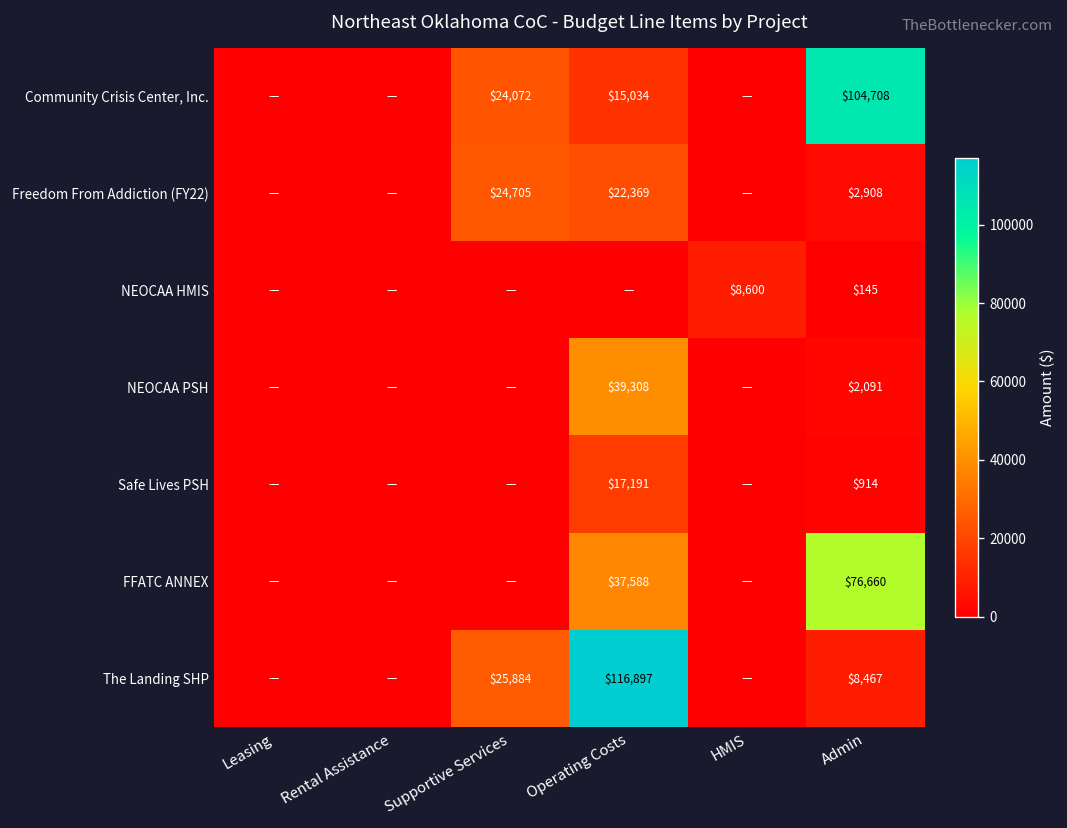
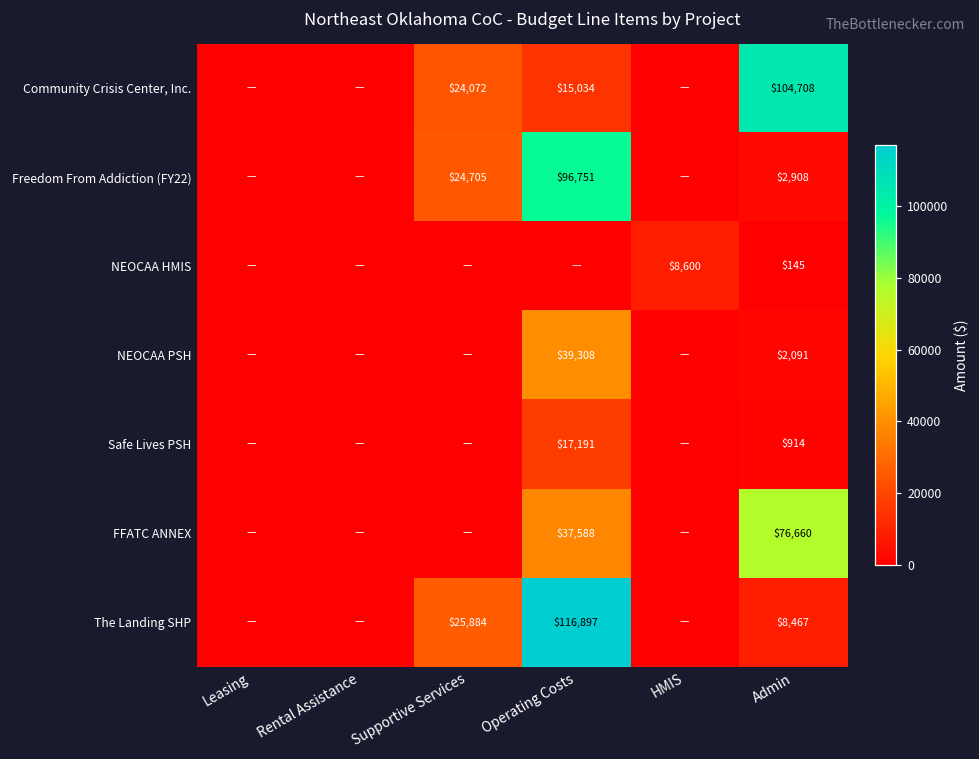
Freedom From Addiction (FY22), Operating Costs: $22,369 -> $96,751
